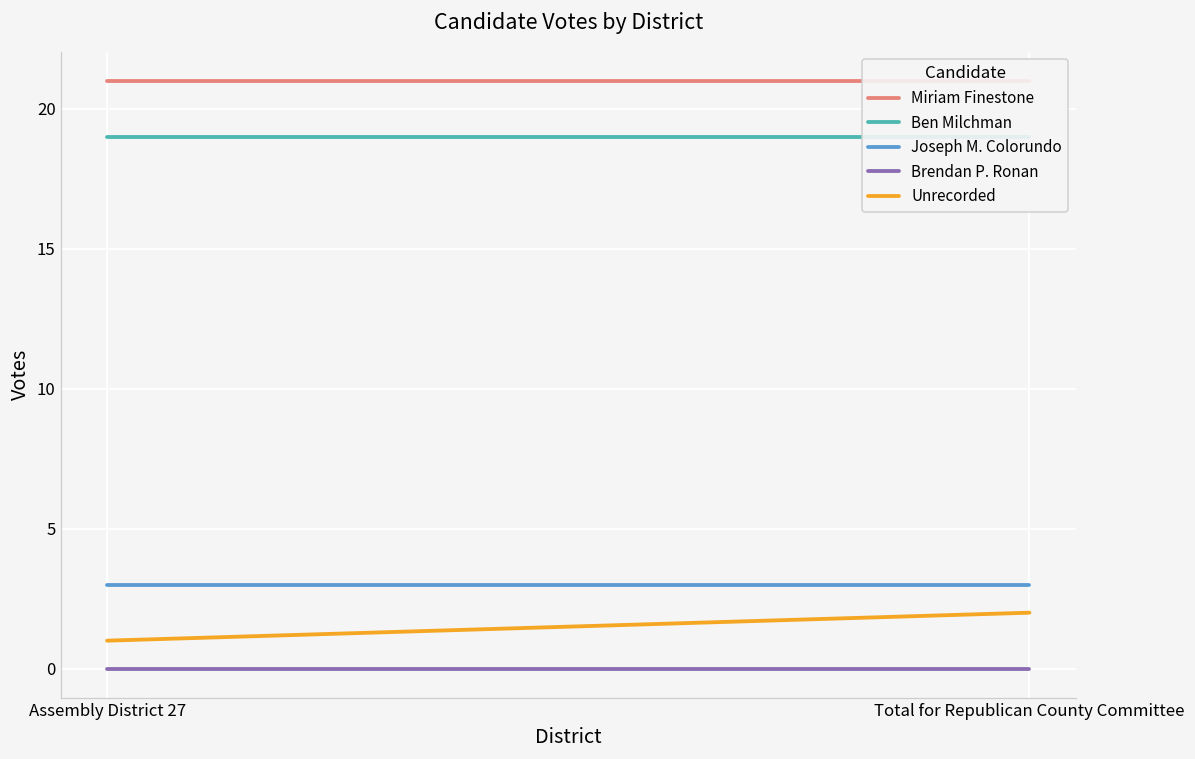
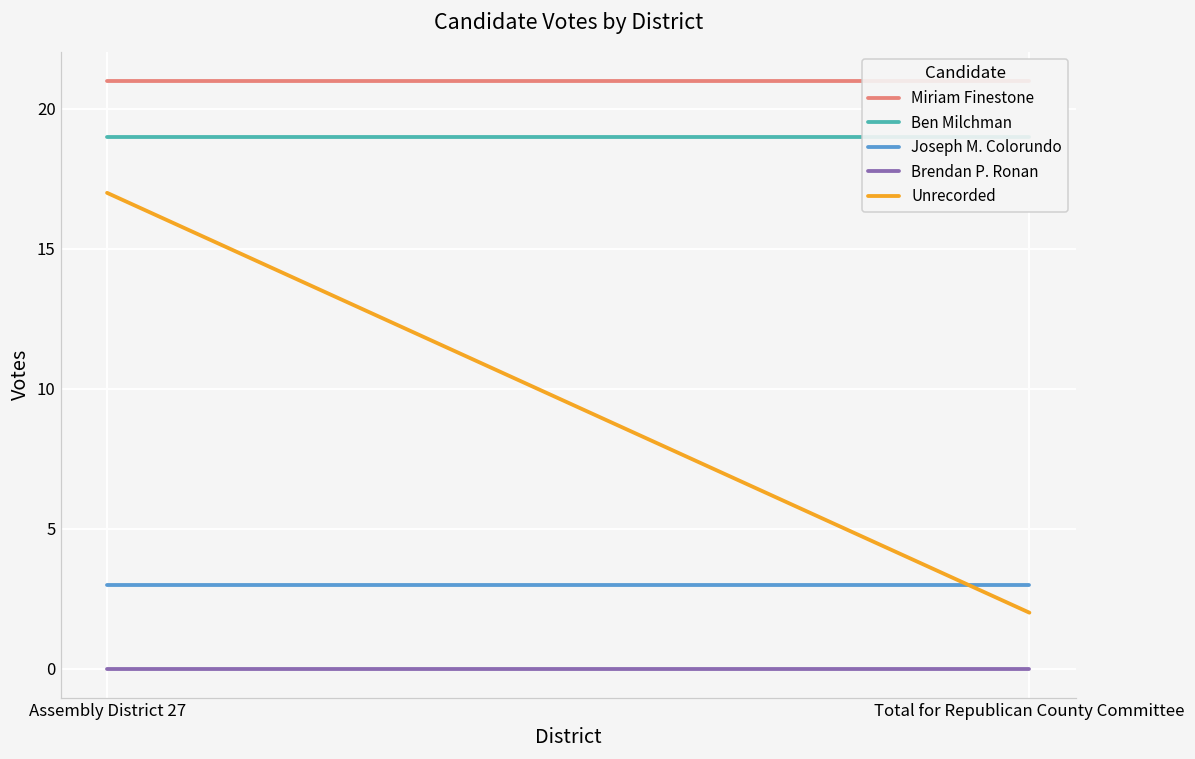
Unrecorded, Assembly District 27: 1 -> 17
